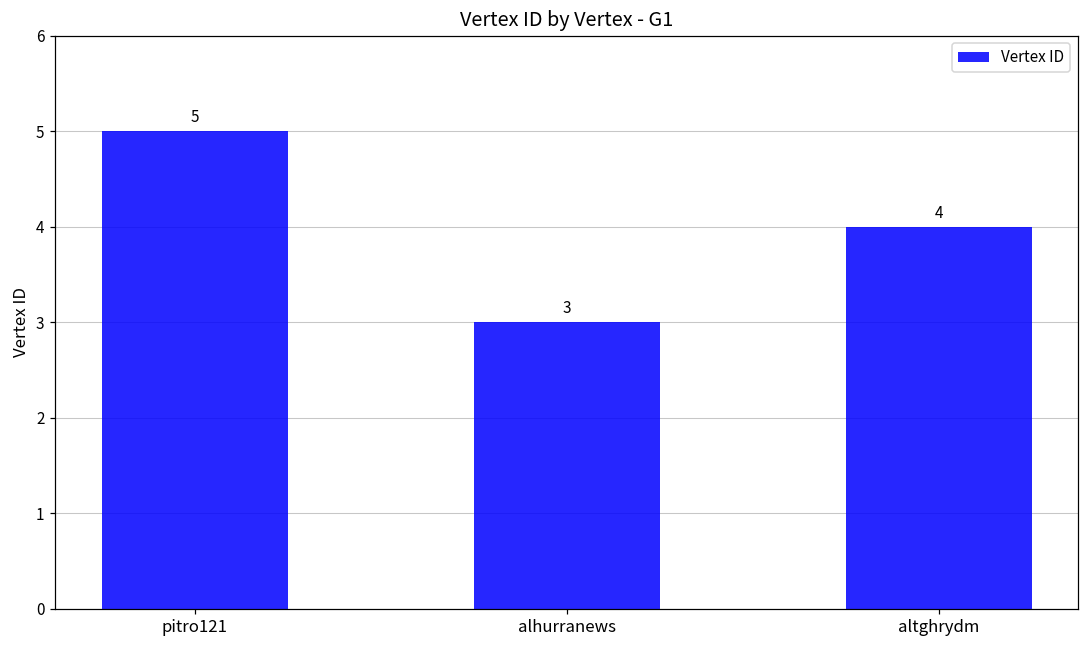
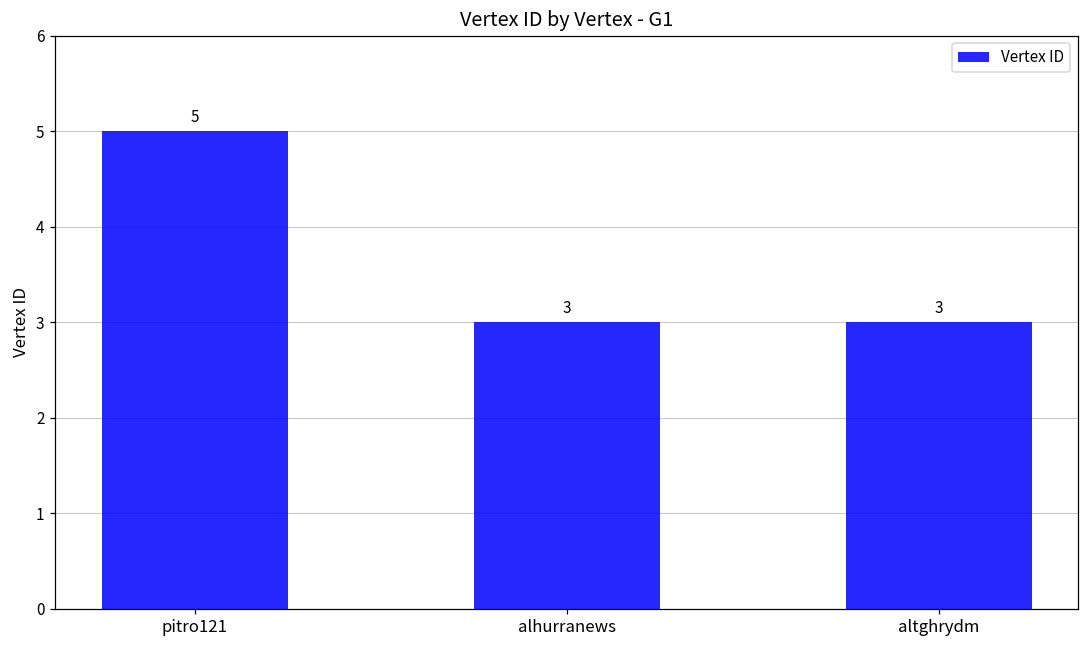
altghrydm: 4 -> 3
